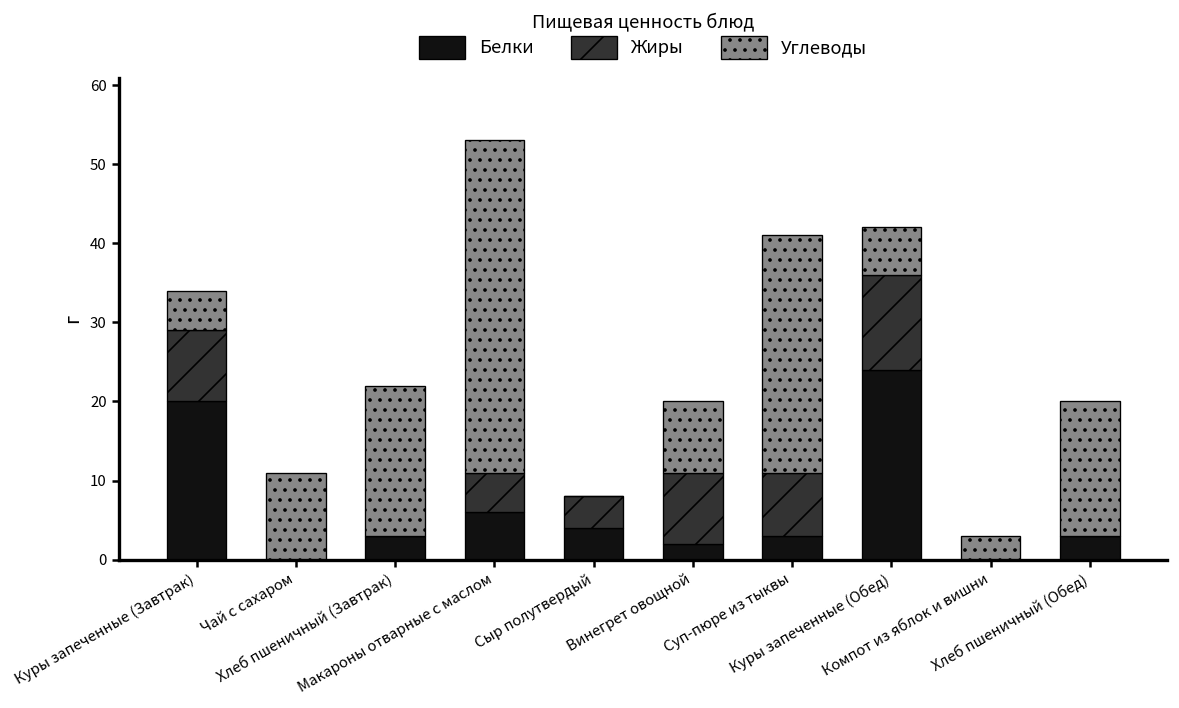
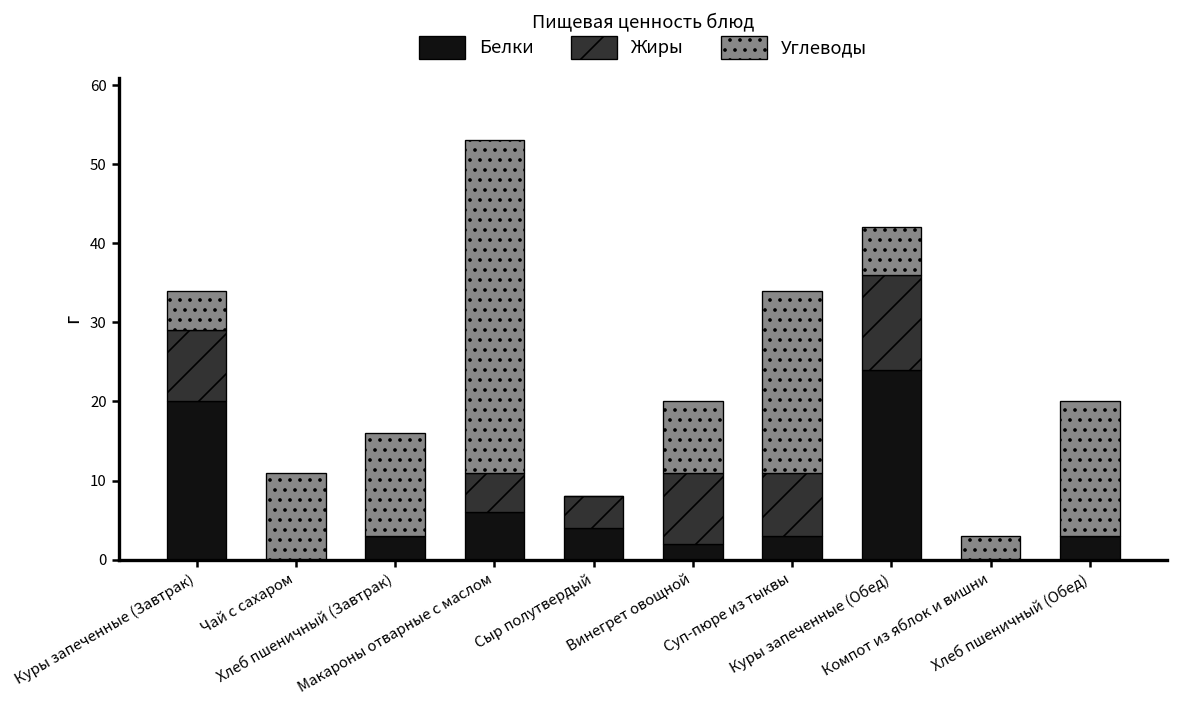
Углеводы, Хлеб пшеничный (Завтрак): 19 -> 13
Углеводы, Суп-пюре из тыквы: 30 -> 23
